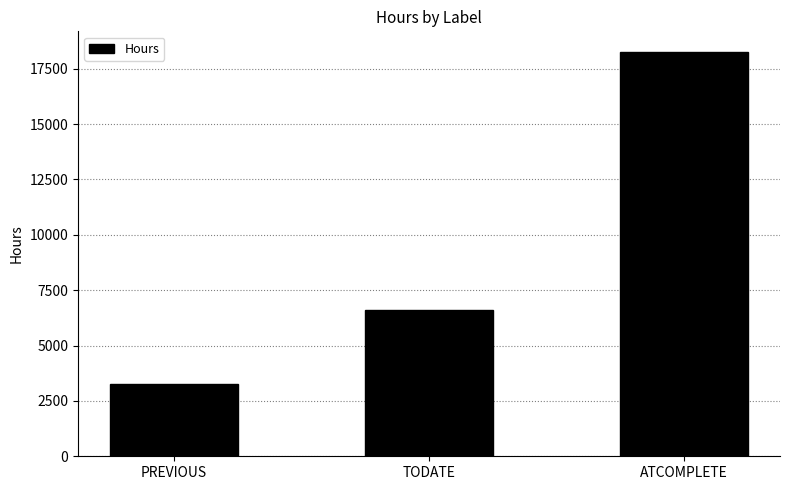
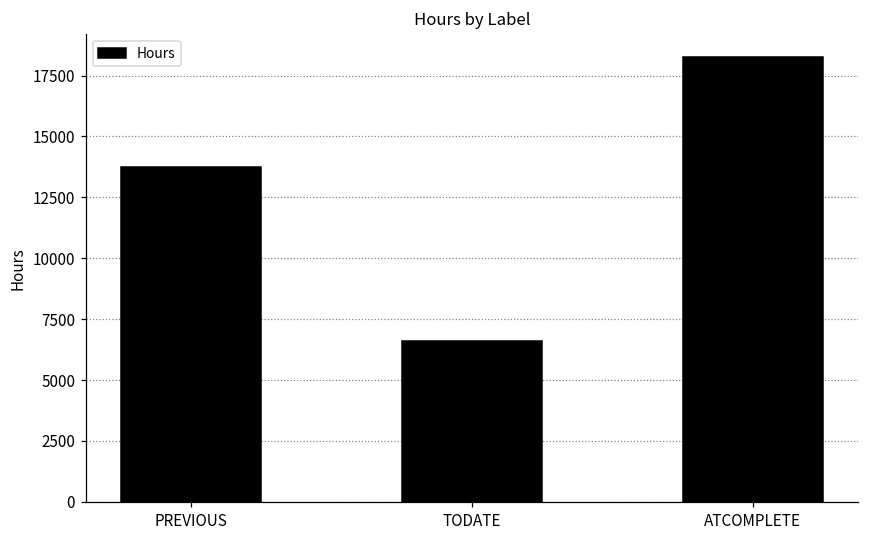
PREVIOUS: 3200 -> 13800
